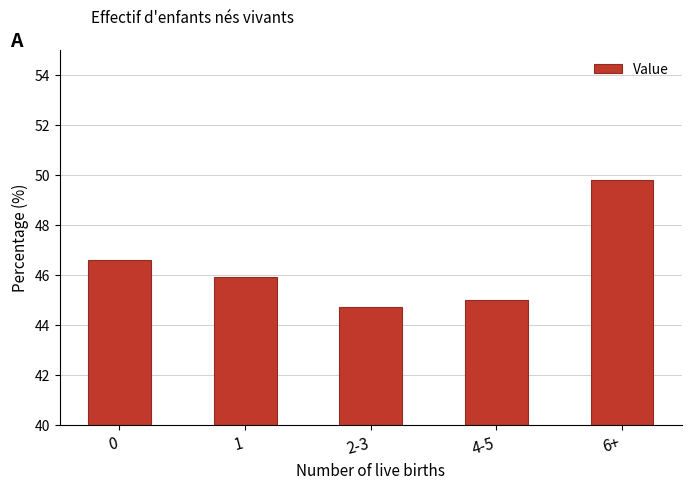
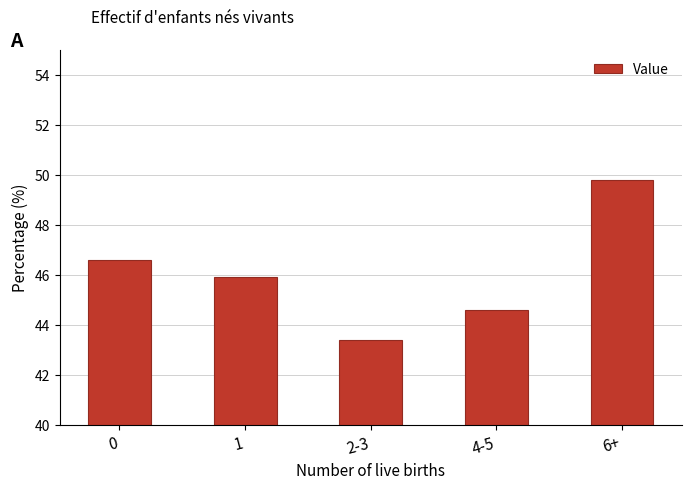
2-3: 44.7 -> 43.4
4-5: 45.0 -> 44.6
